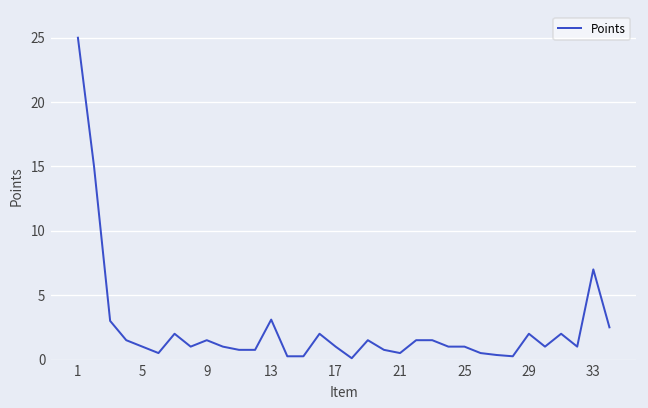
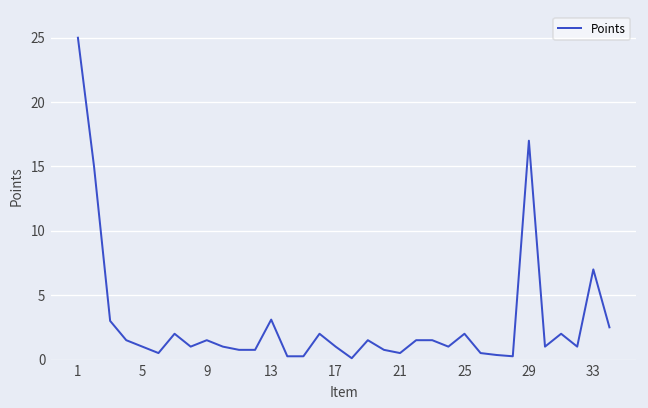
25: 1 -> 2
29: 2 -> 17
